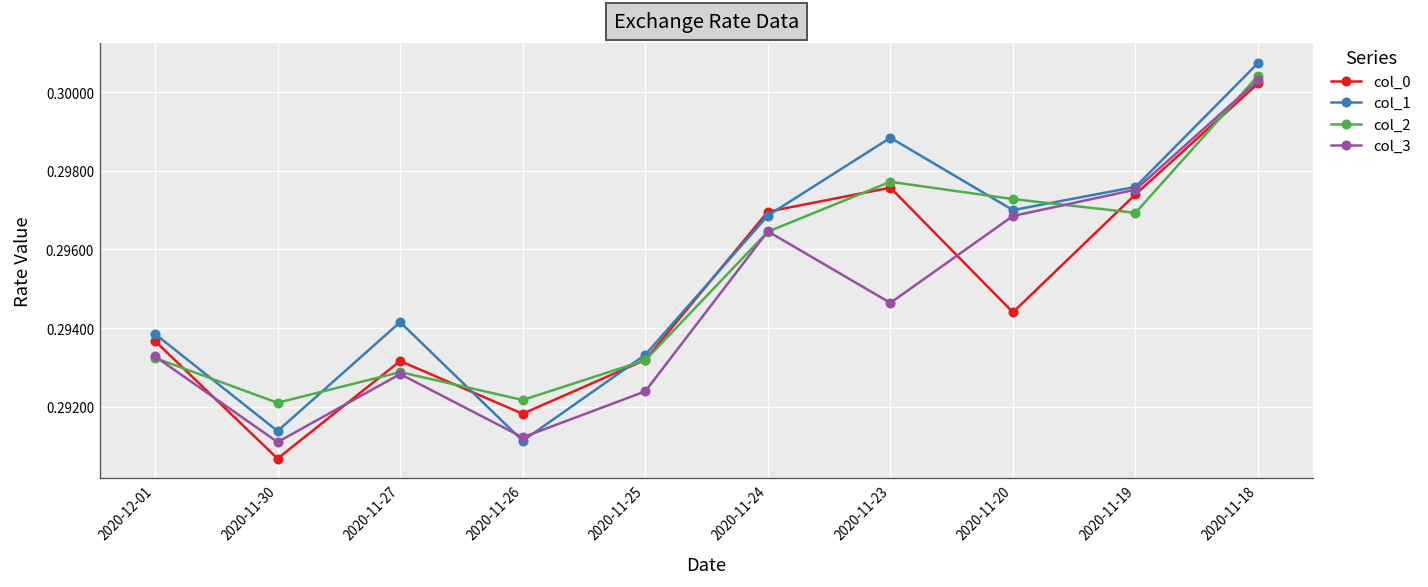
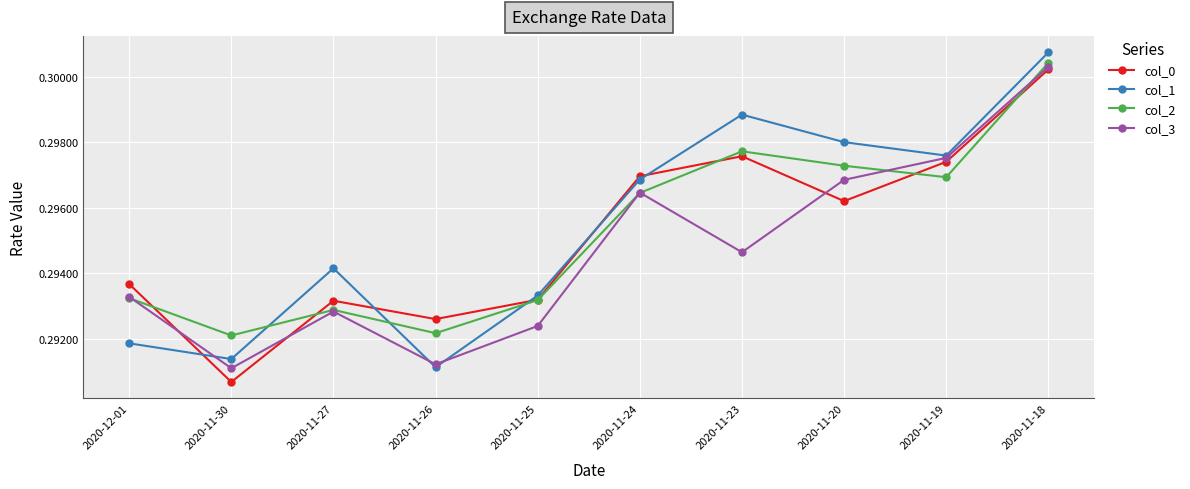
col_1, 2020-12-01: 0.2939 -> 0.2919
col_0, 2020-11-26: 0.2918 -> 0.2926
col_0, 2020-11-20: 0.2944 -> 0.2962
col_1, 2020-11-20: 0.297 -> 0.298
